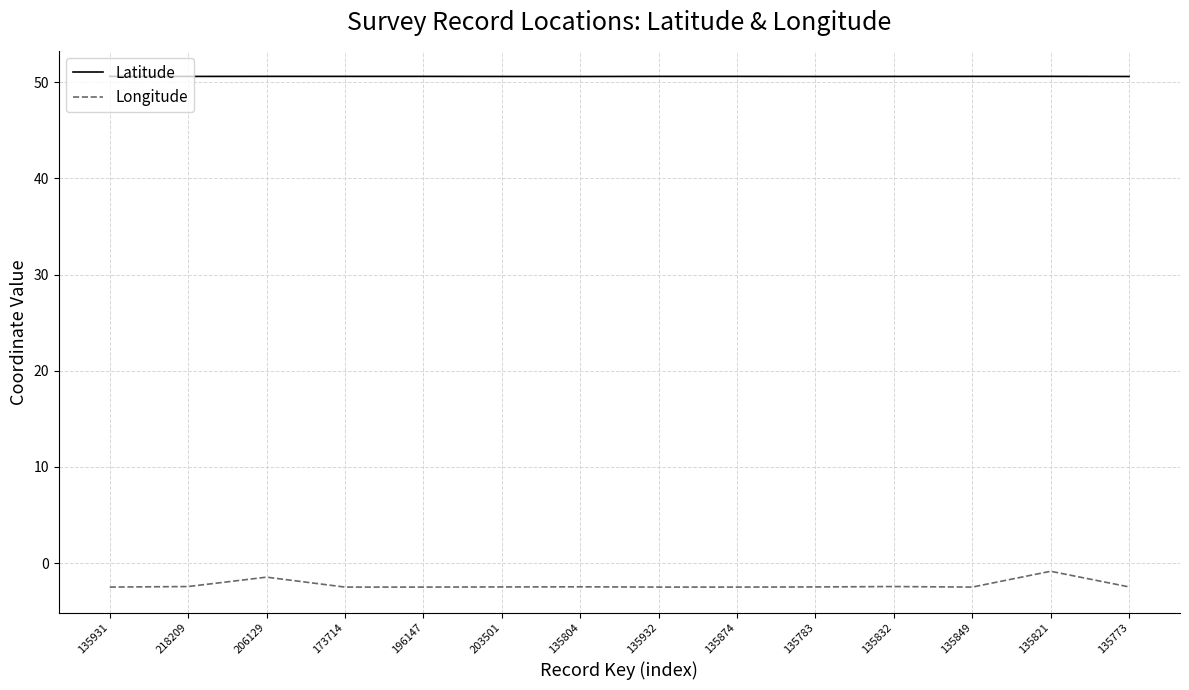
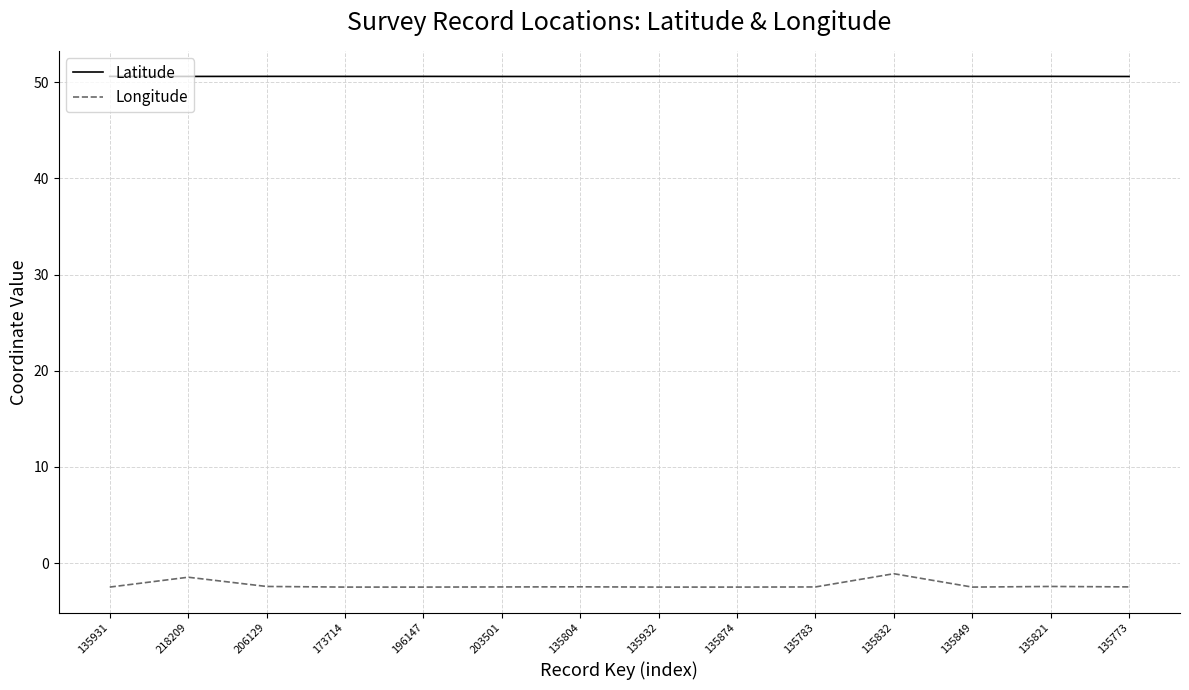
Longitude, 218209: -2 -> -1
Longitude, 206129: -1 -> -2
Longitude, 135832: -2 -> -1
Longitude, 135821: -1 -> -2
